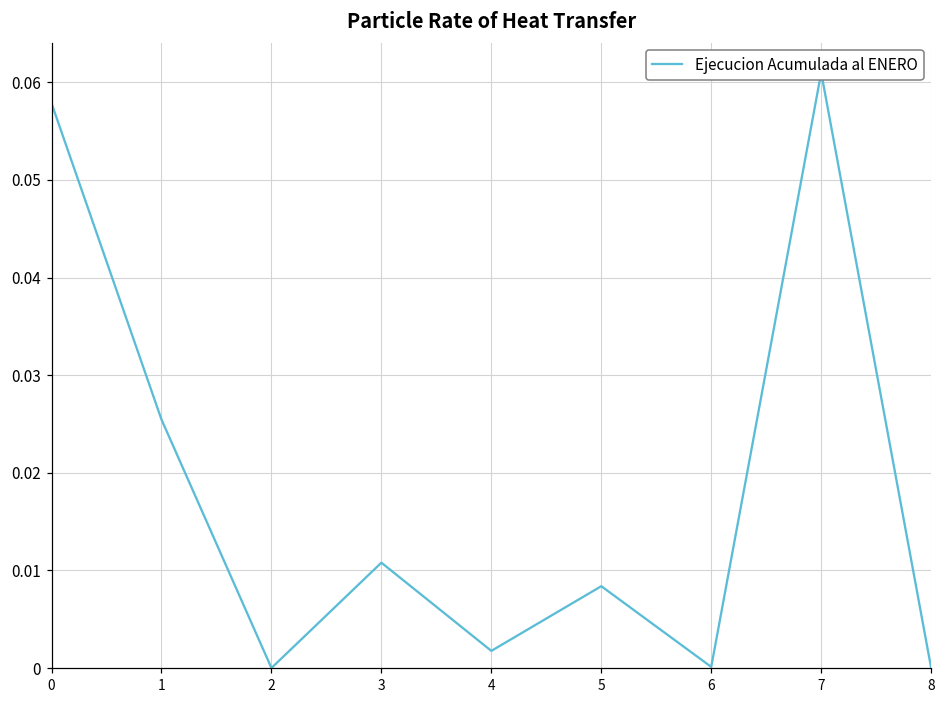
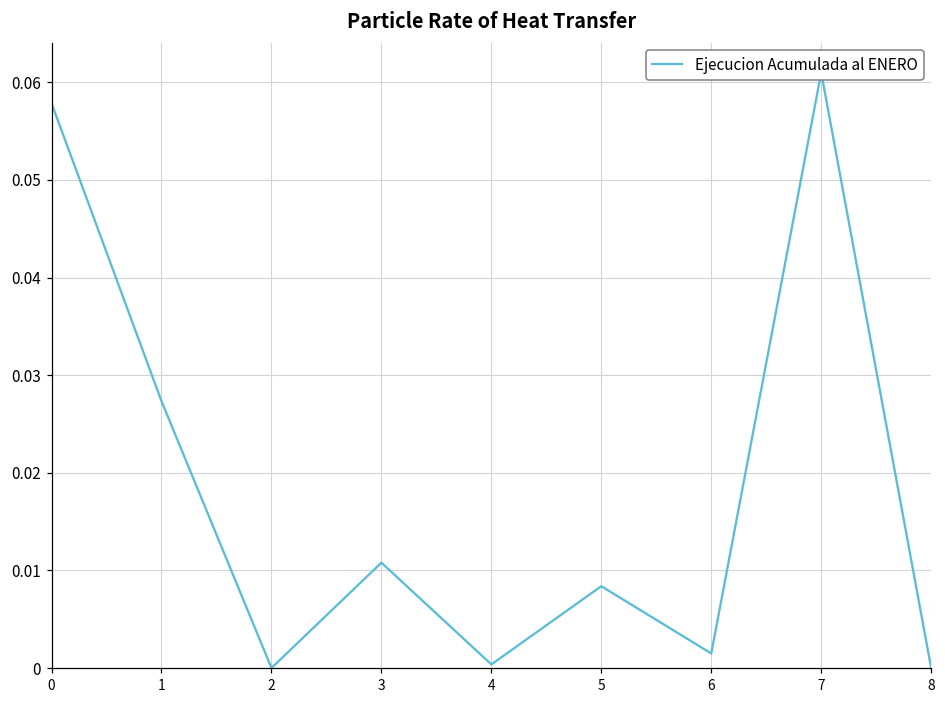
1: 0.025 -> 0.027
4: 0.002 -> 0.000
6: 0.000 -> 0.001
